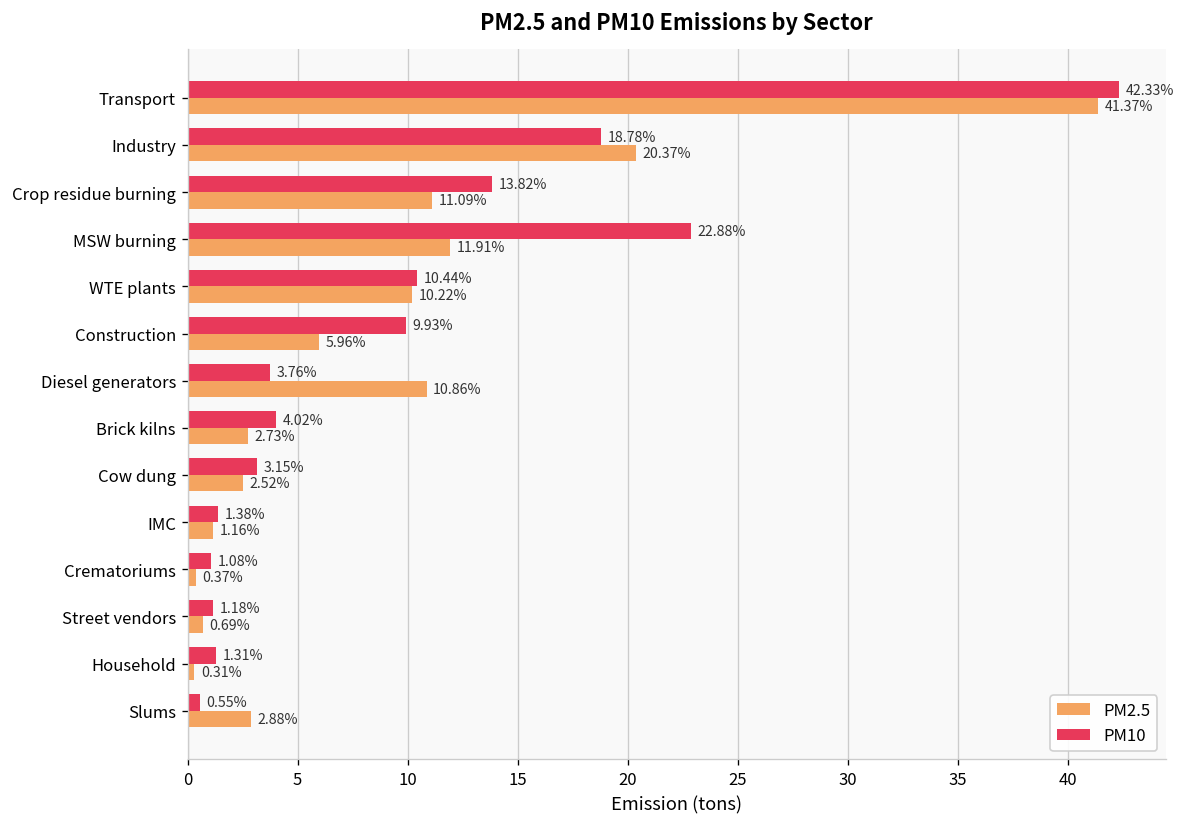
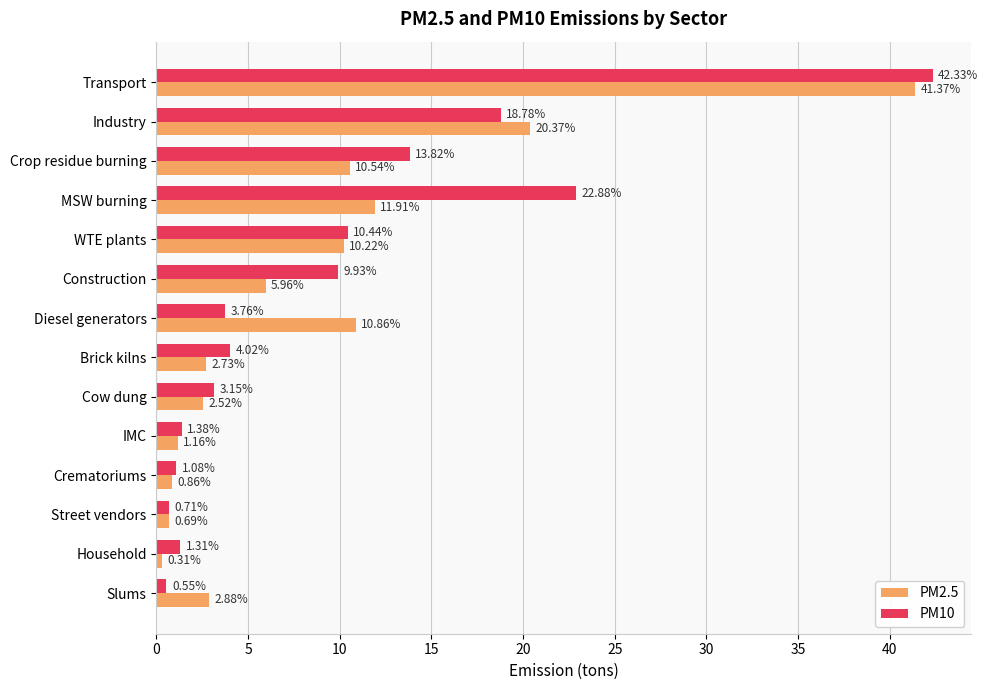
PM2.5, Crop residue burning: 11.09% -> 10.54%
PM2.5, Crematoriums: 0.37% -> 0.86%
PM10, Street vendors: 1.18% -> 0.71%
